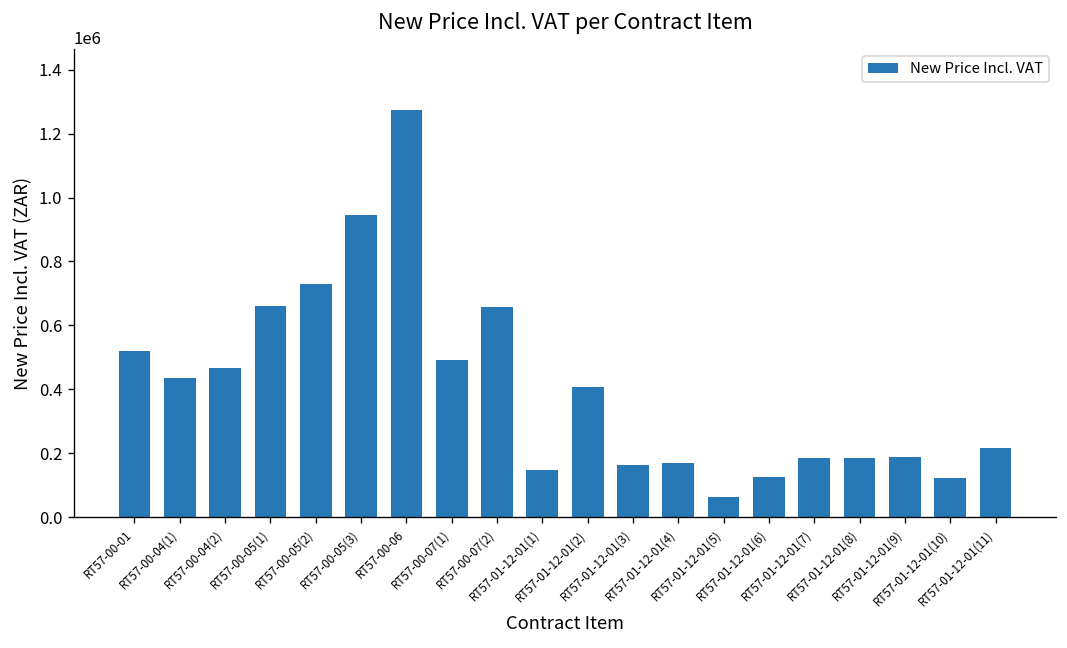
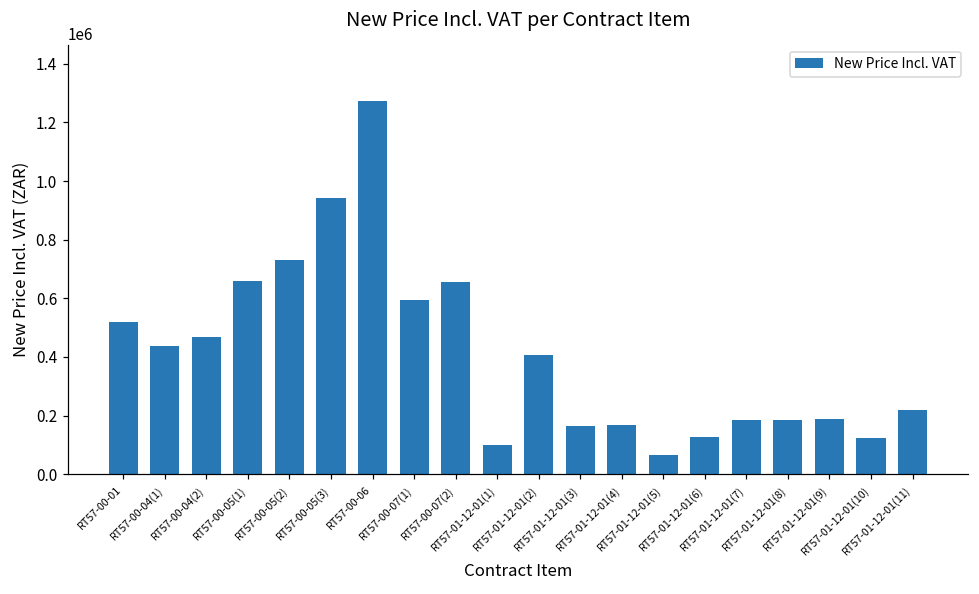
RT57-00-07(1): 490000 -> 590000
RT57-01-12-01(1): 150000 -> 100000
